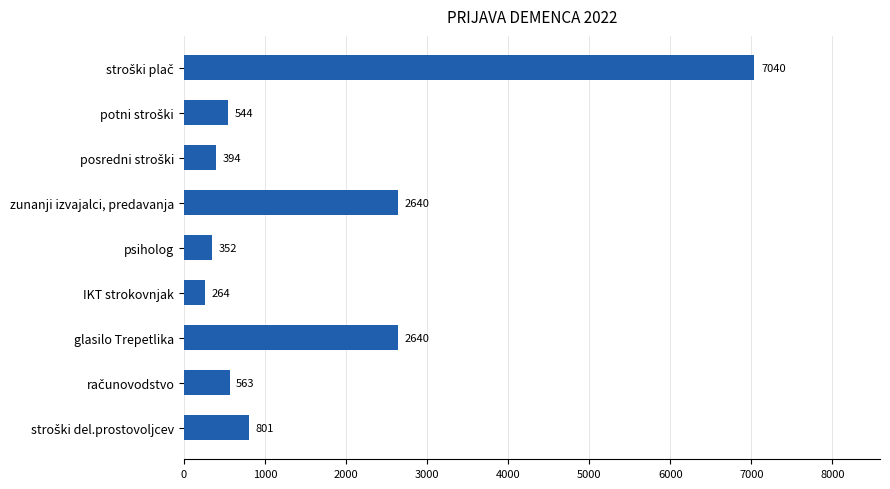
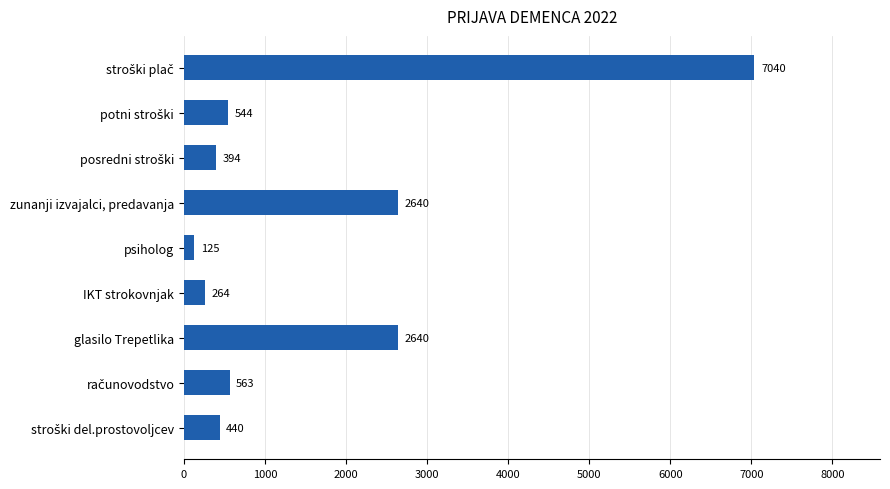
psiholog: 352 -> 125
stroški del.prostovoljcev: 801 -> 440
